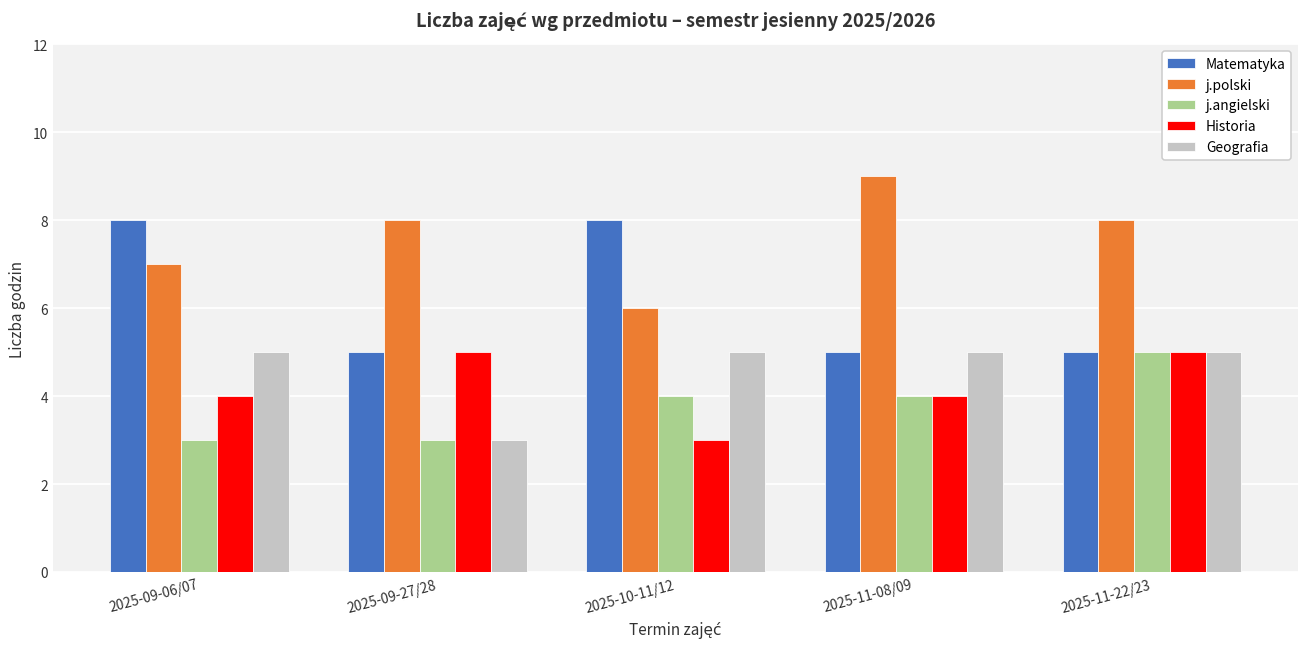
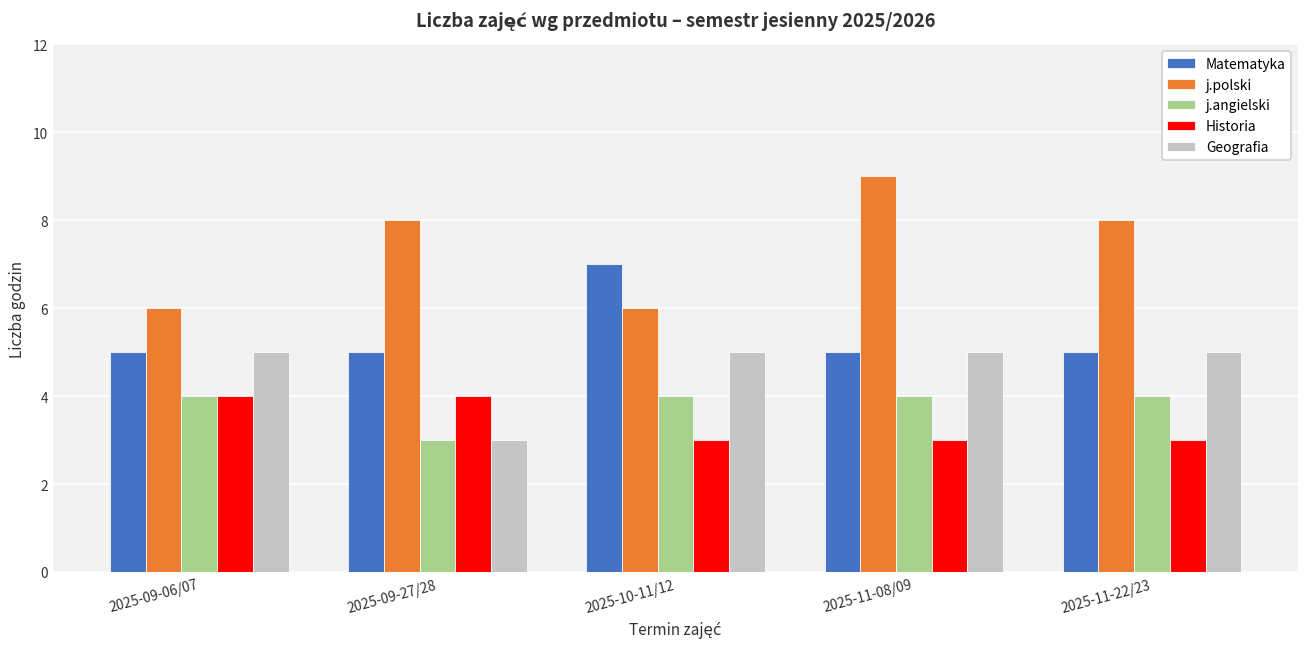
Matematyka, 2025-09-06/07: 8 -> 5
j.polski, 2025-09-06/07: 7 -> 6
j.angielski, 2025-09-06/07: 3 -> 4
Historia, 2025-09-27/28: 5 -> 4
Matematyka, 2025-10-11/12: 8 -> 7
Historia, 2025-11-08/09: 4 -> 3
j.angielski, 2025-11-22/23: 5 -> 4
Historia, 2025-11-22/23: 5 -> 3
